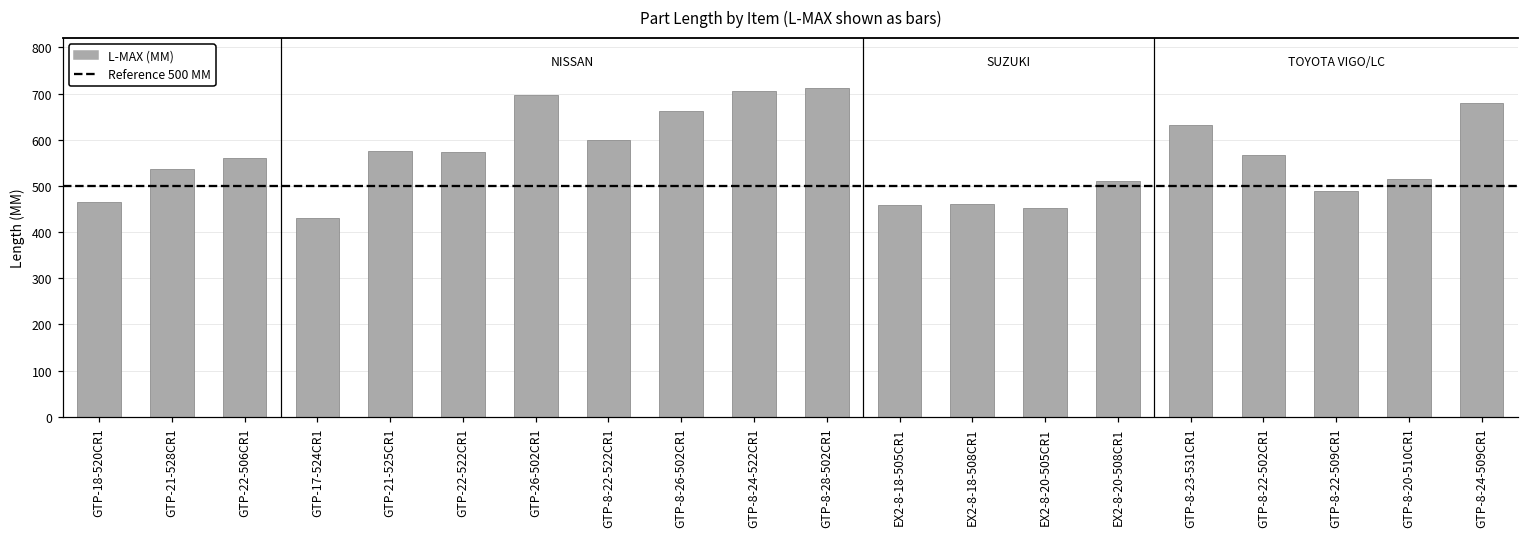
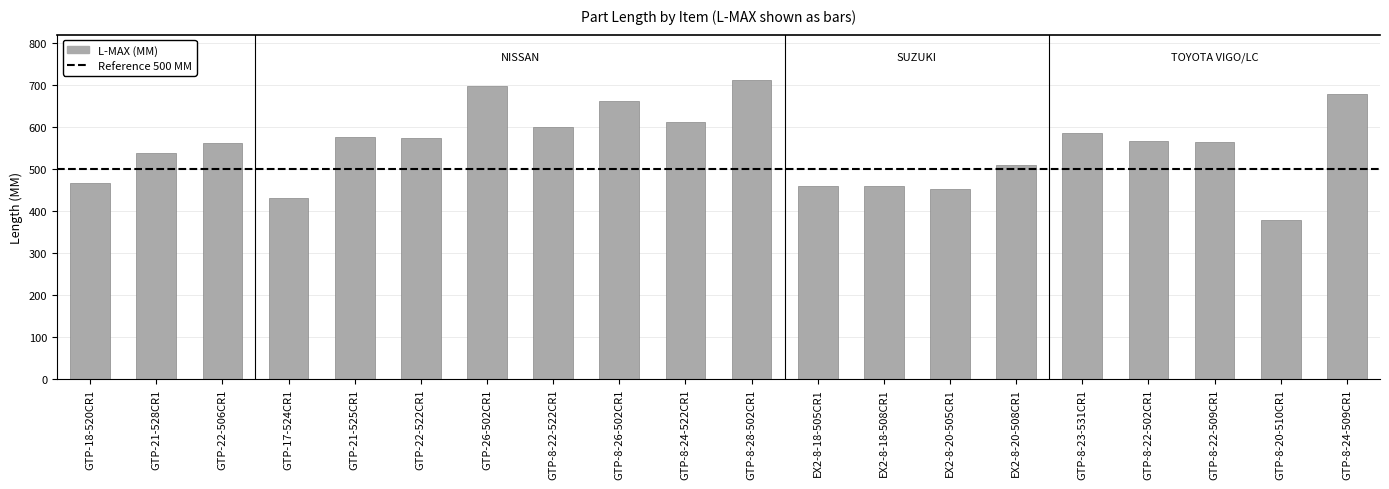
GTP-8-24-522CR1: 710 -> 610
GTP-8-23-531CR1: 630 -> 590
GTP-8-22-509CR1: 490 -> 570
GTP-8-20-510CR1: 520 -> 380
